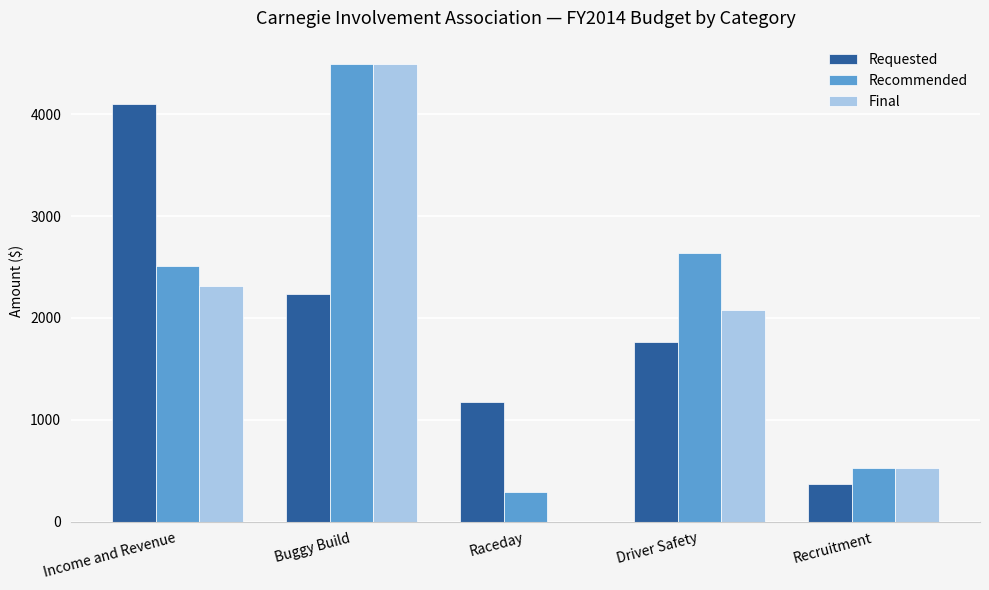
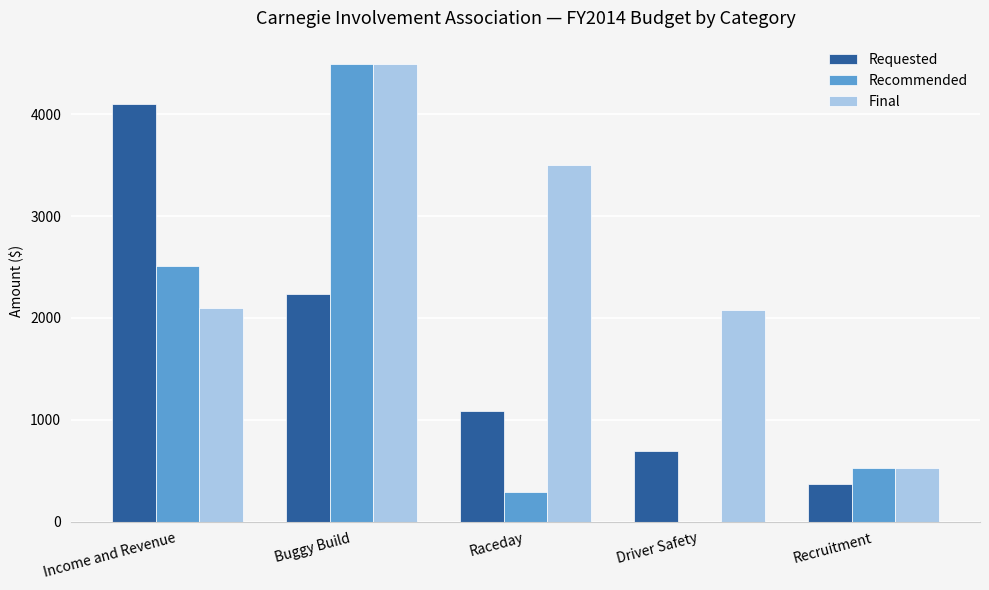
Final, Income and Revenue: 2310 -> 2100
Requested, Raceday: 1170 -> 1090
Final, Raceday: 0 -> 3500
Requested, Driver Safety: 1760 -> 700
Recommended, Driver Safety: 2640 -> 0
